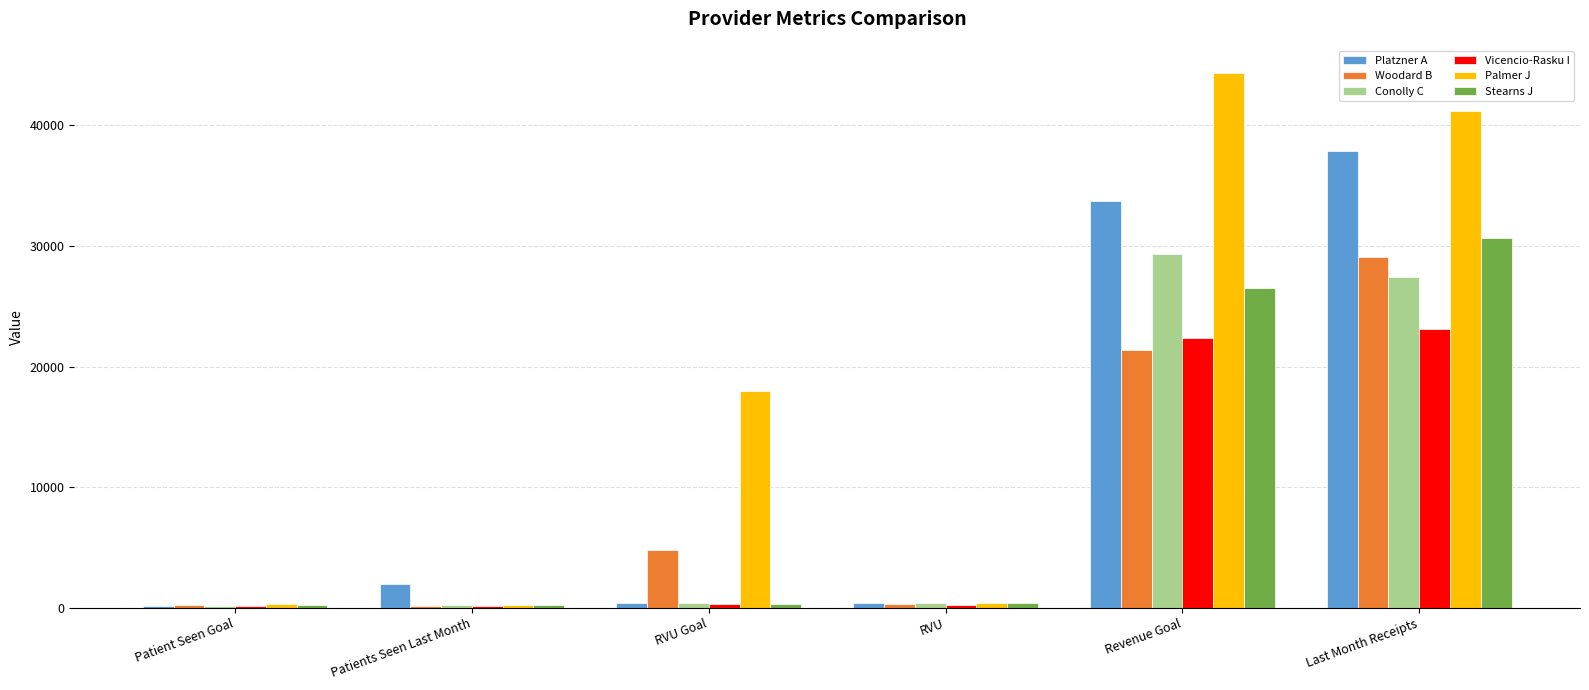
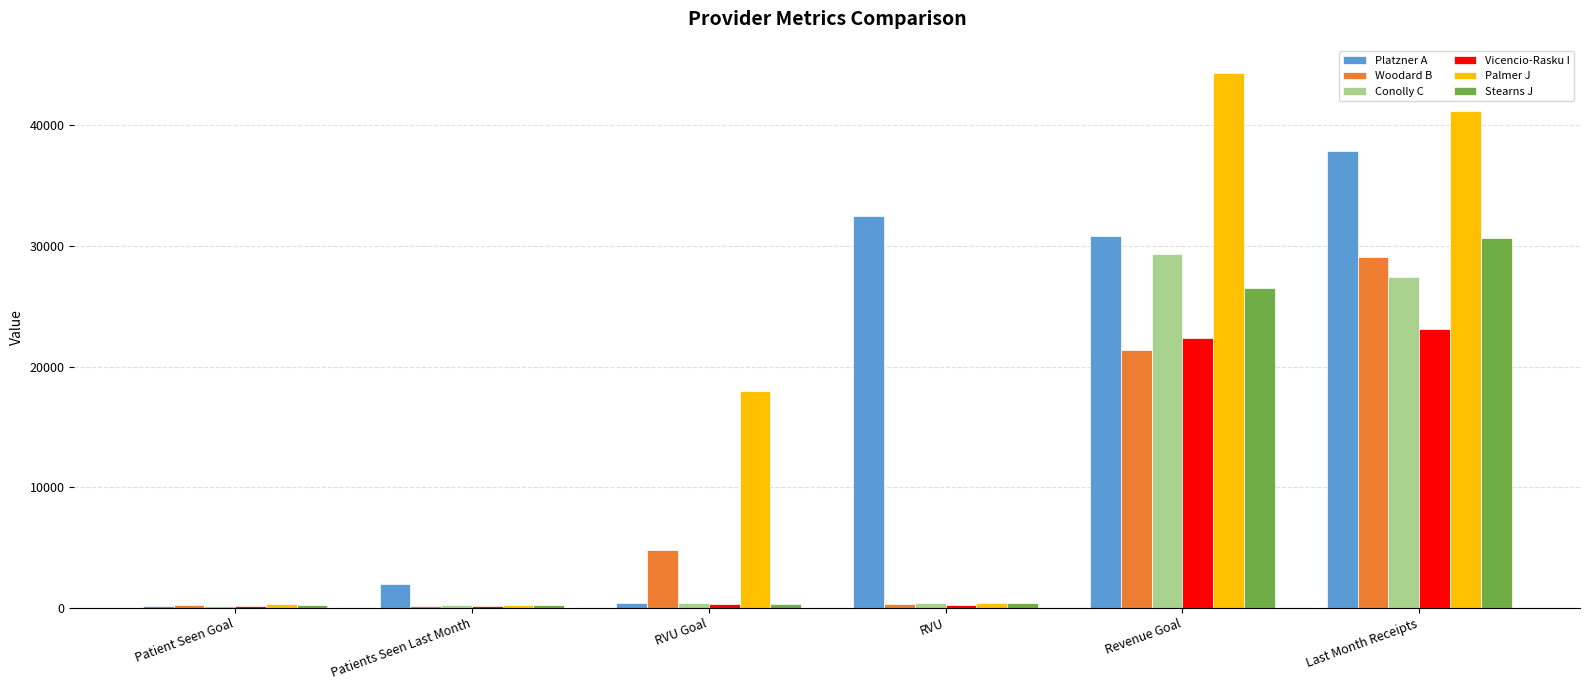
Platzner A, RVU: 400 -> 32500
Platzner A, Revenue Goal: 33700 -> 30900
